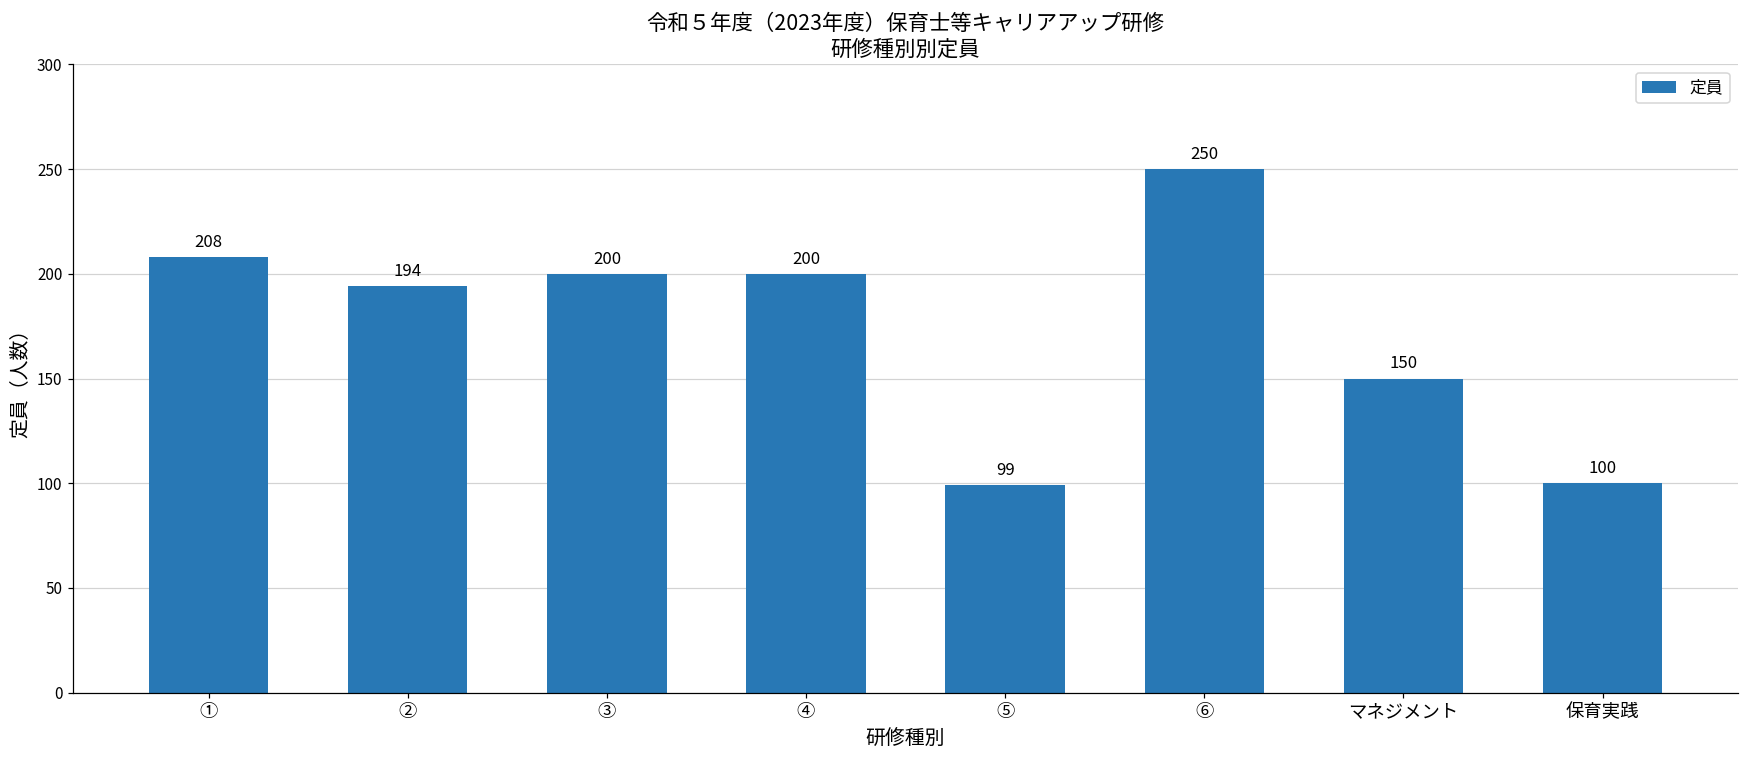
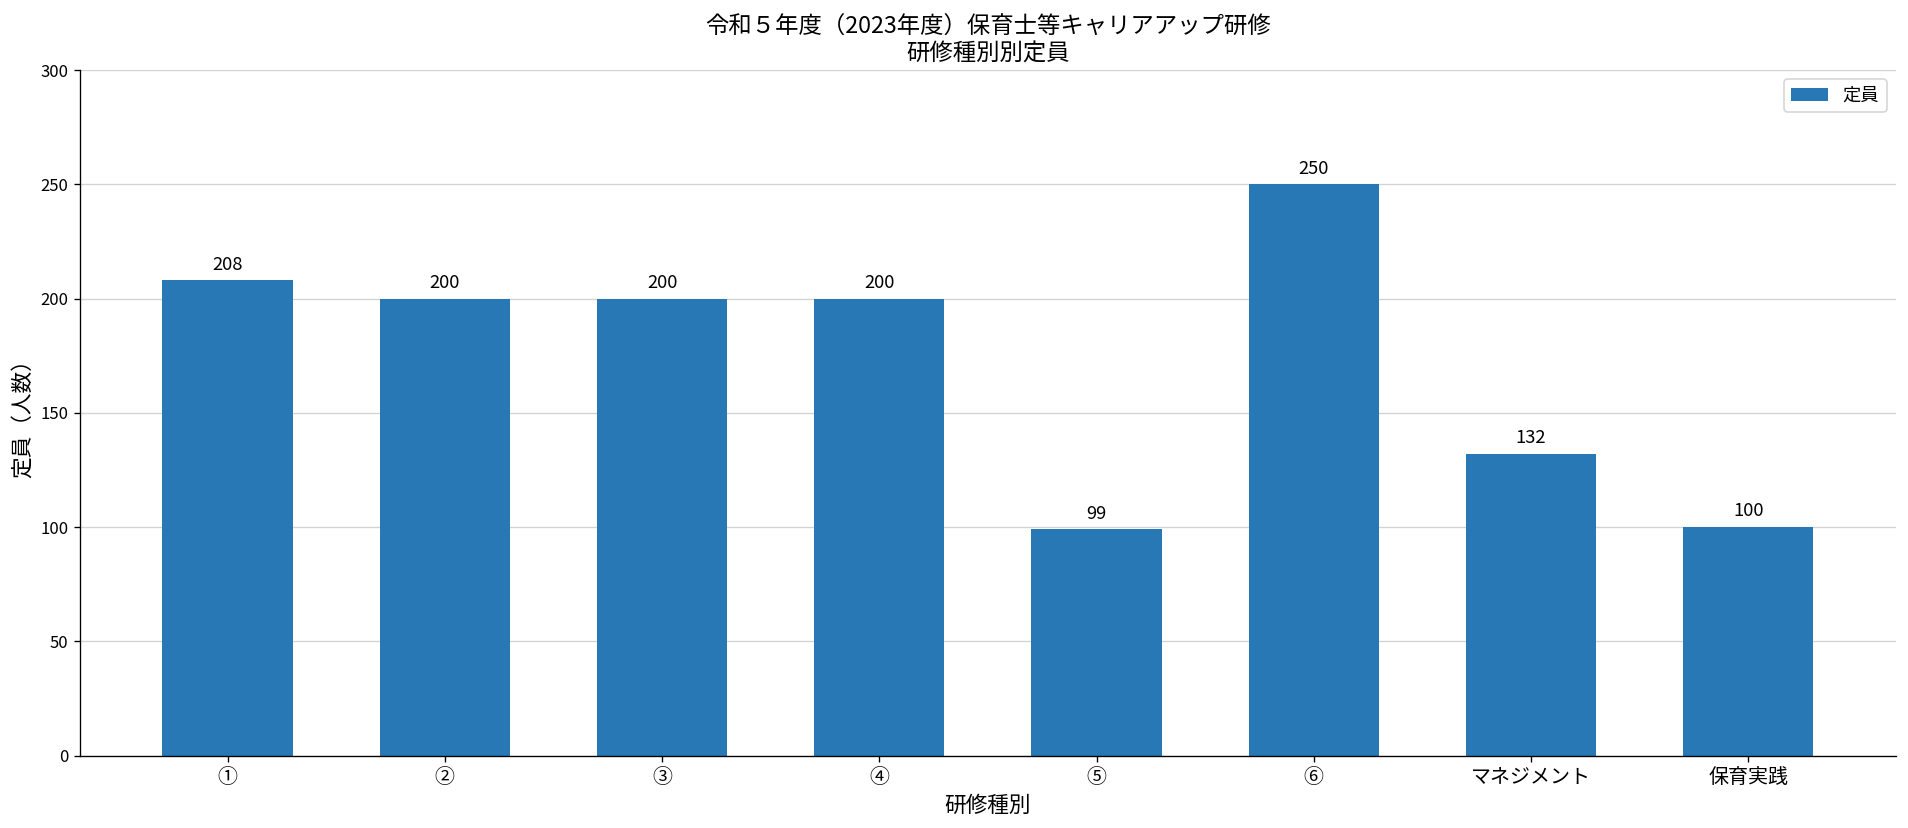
②: 194 -> 200
マネジメント: 150 -> 132
